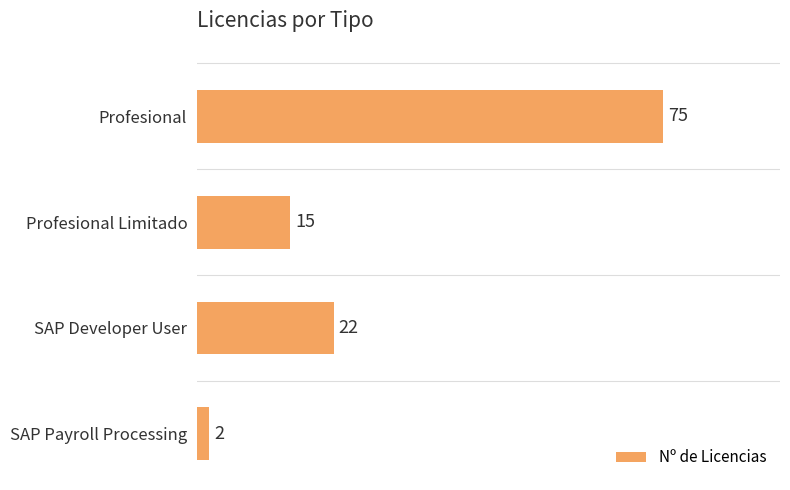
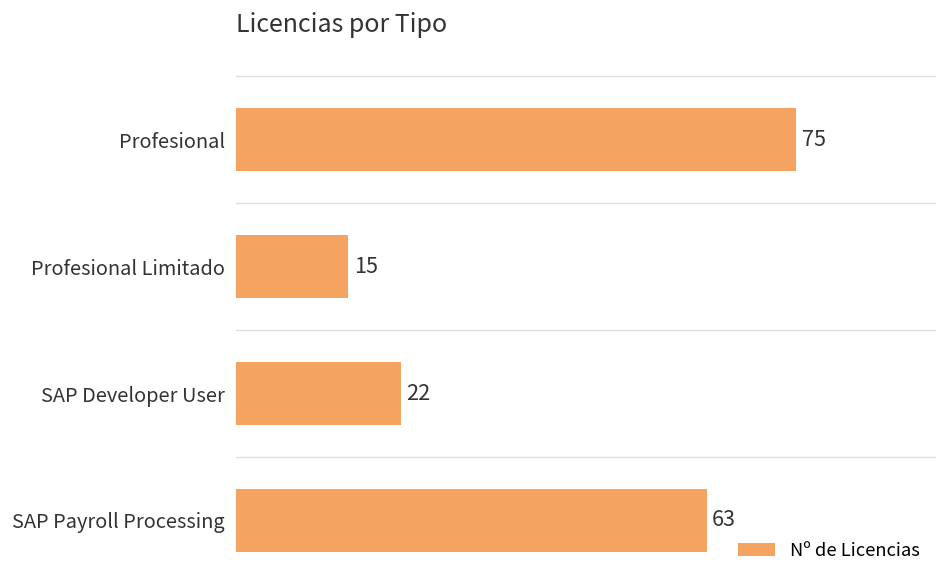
SAP Payroll Processing: 2 -> 63
